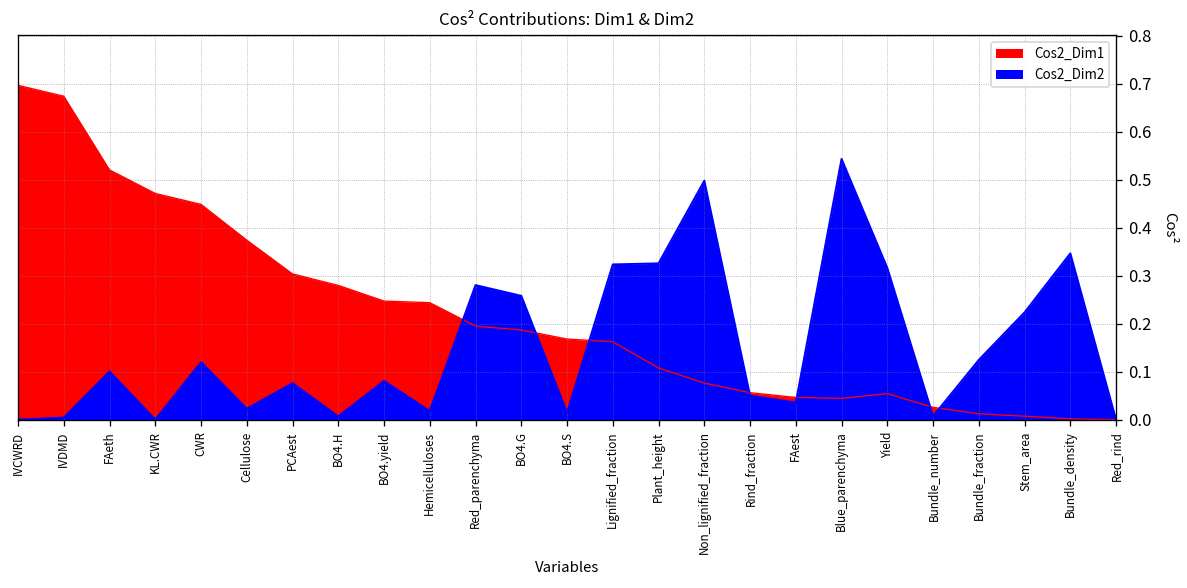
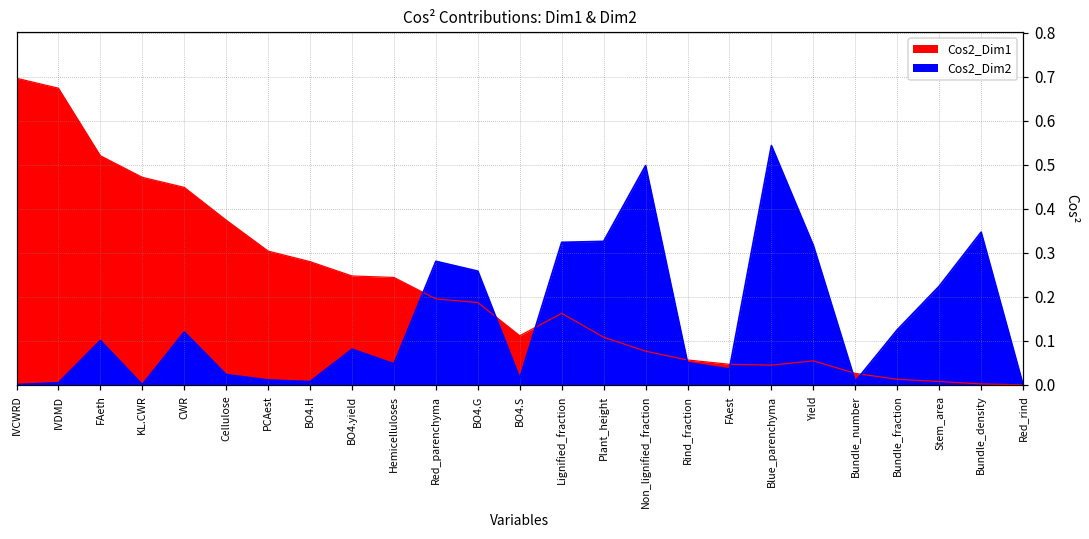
Cos2_Dim2, PCAest: 0.08 -> 0.01
Cos2_Dim2, Hemicelluloses: 0.02 -> 0.05
Cos2_Dim1, BO4.S: 0.17 -> 0.11
